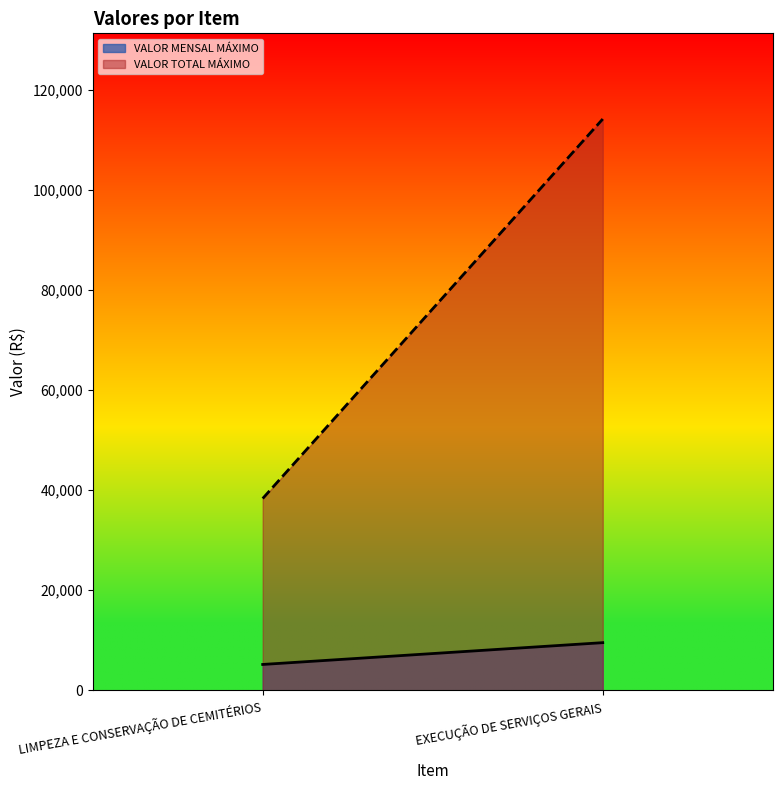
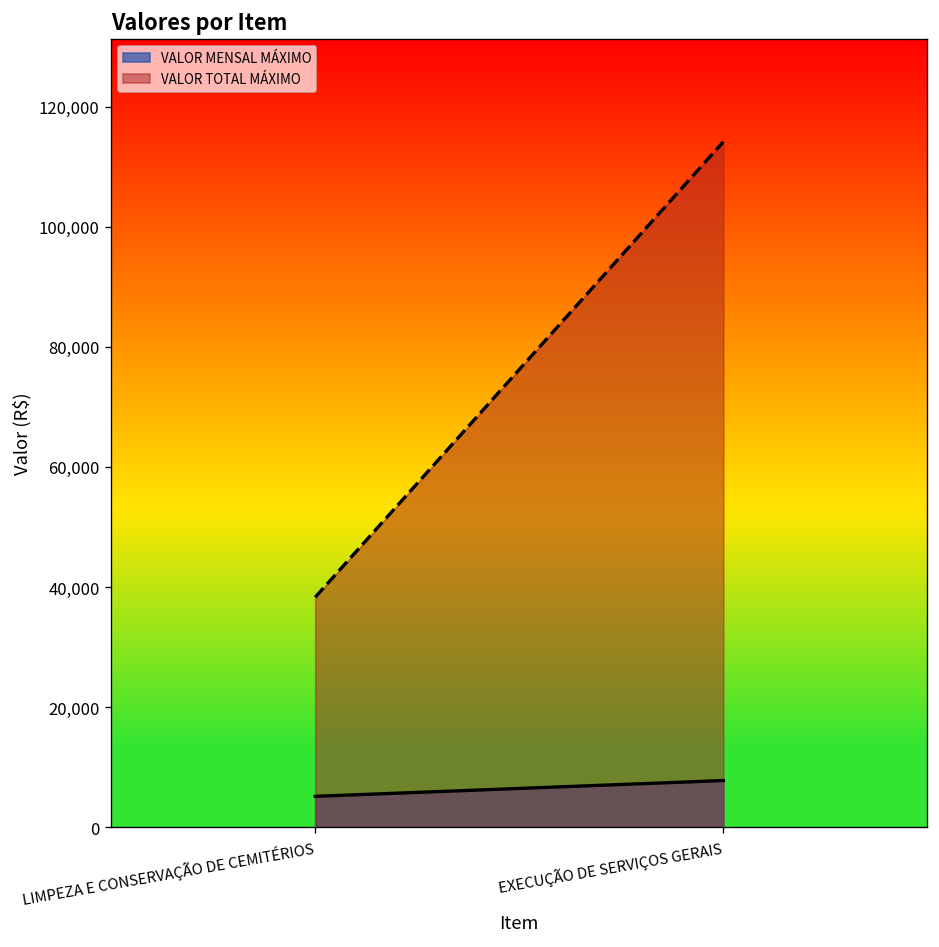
VALOR MENSAL MÁXIMO, EXECUÇÃO DE SERVIÇOS GERAIS: 10,000 -> 8,000
